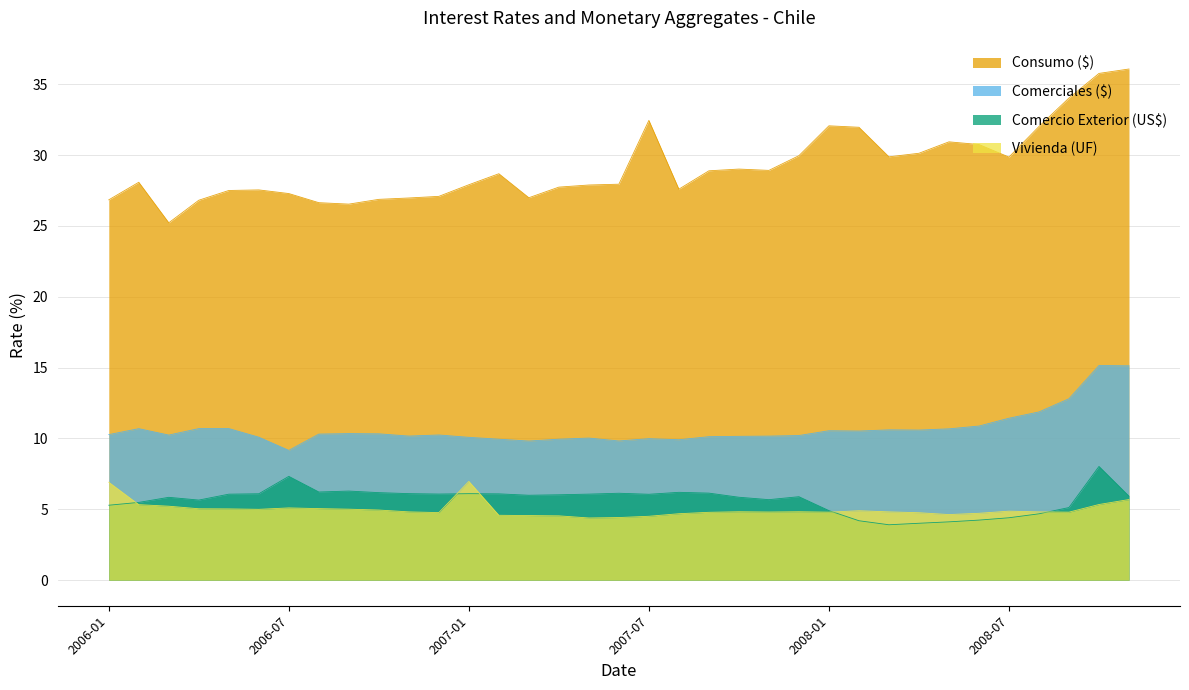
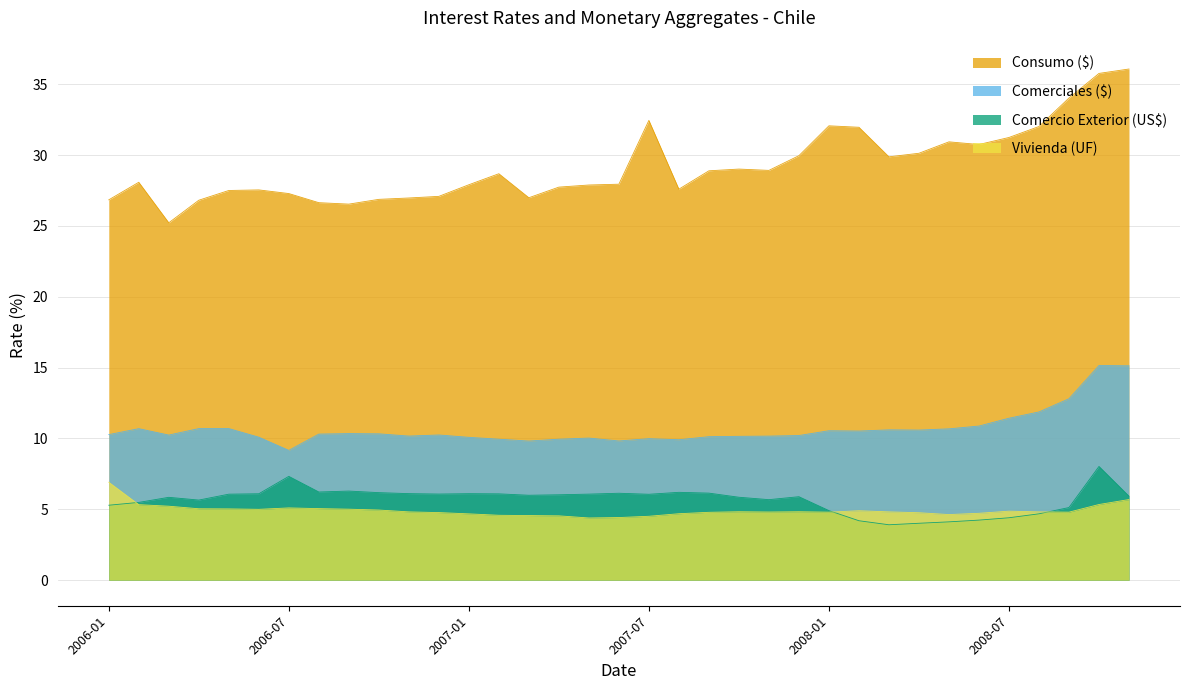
Vivienda (UF), 2007-01: 7.0 -> 4.7
Consumo ($), 2008-07: 29.9 -> 31.2
